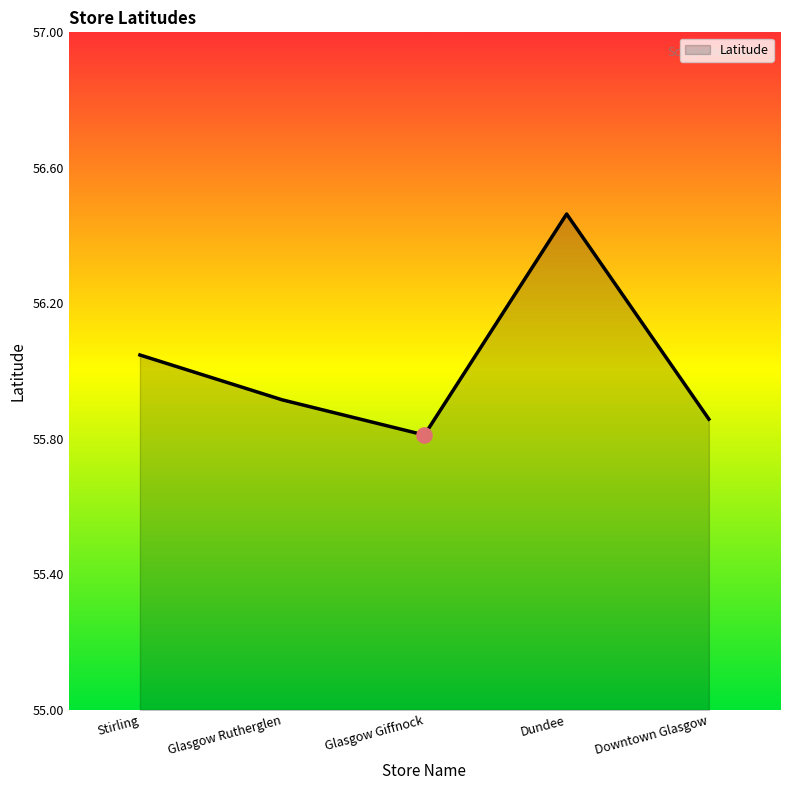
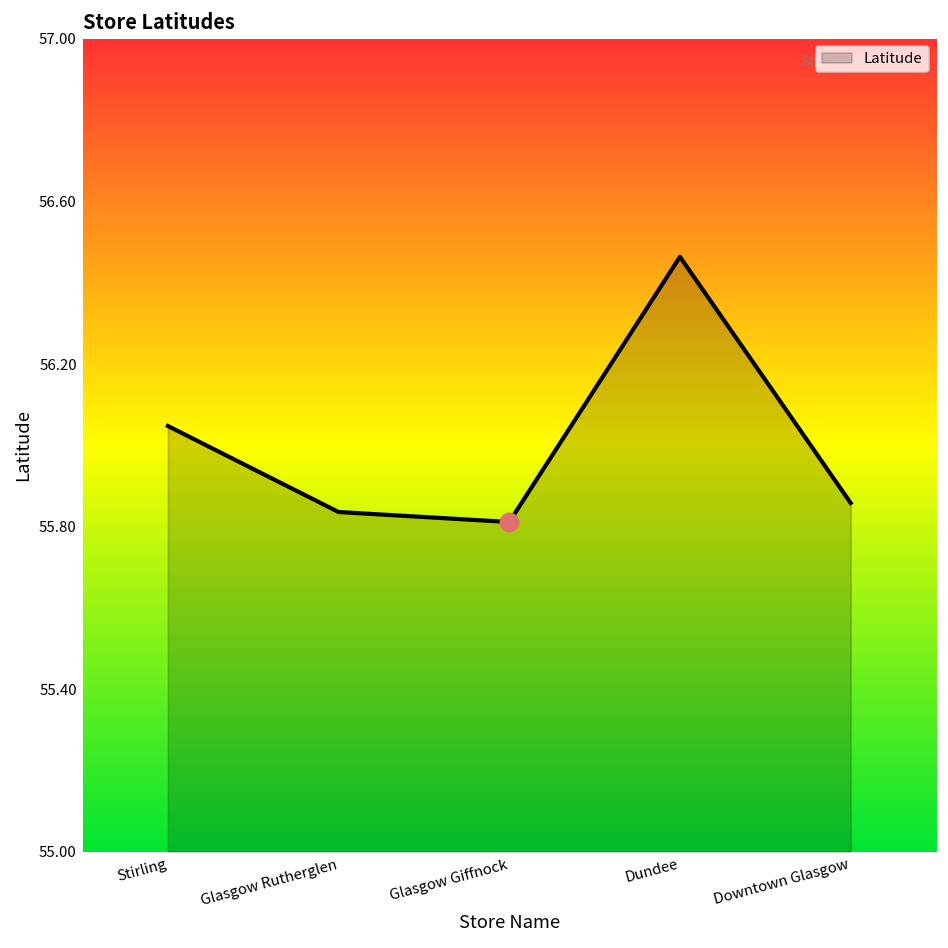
Latitude, Glasgow Rutherglen: 55.92 -> 55.84
